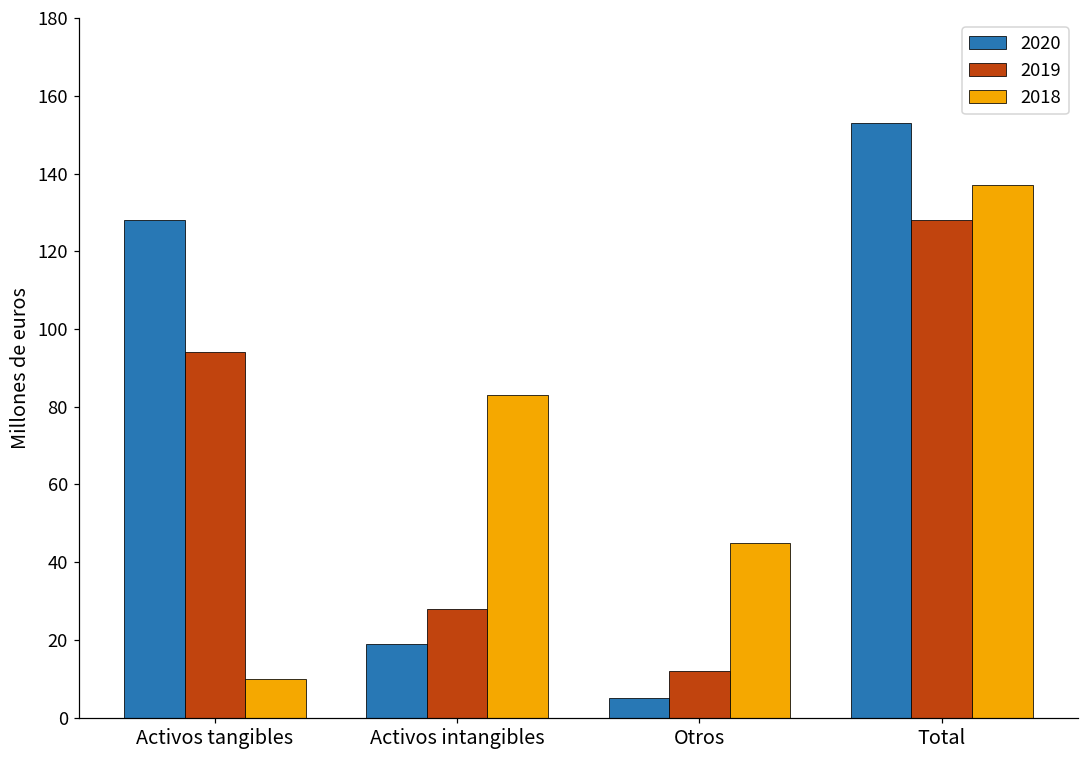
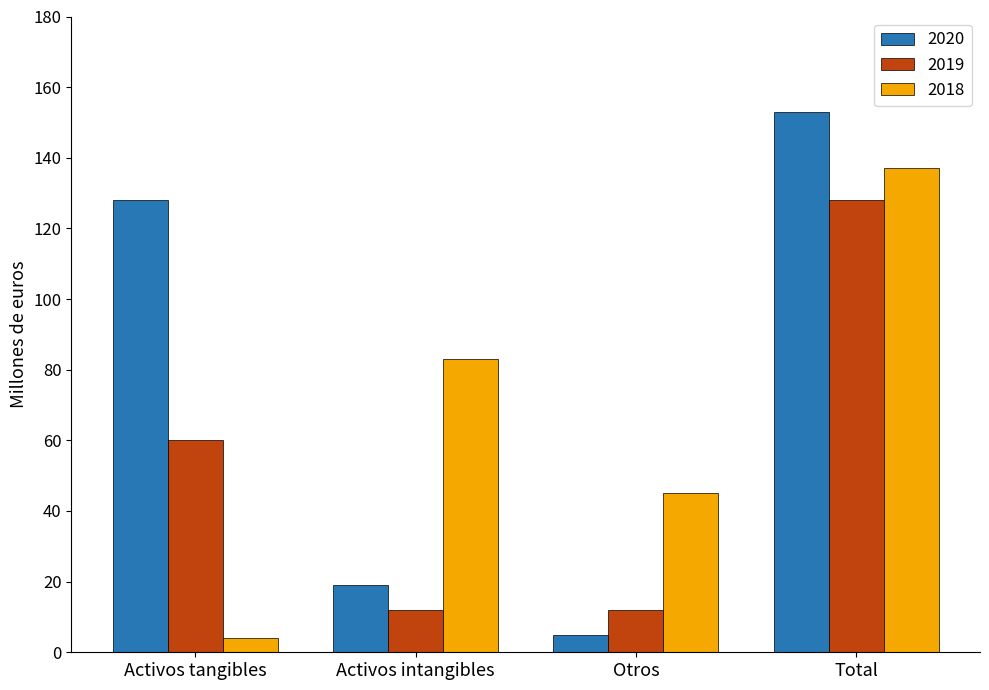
2019, Activos tangibles: 94 -> 60
2018, Activos tangibles: 10 -> 4
2019, Activos intangibles: 28 -> 12
